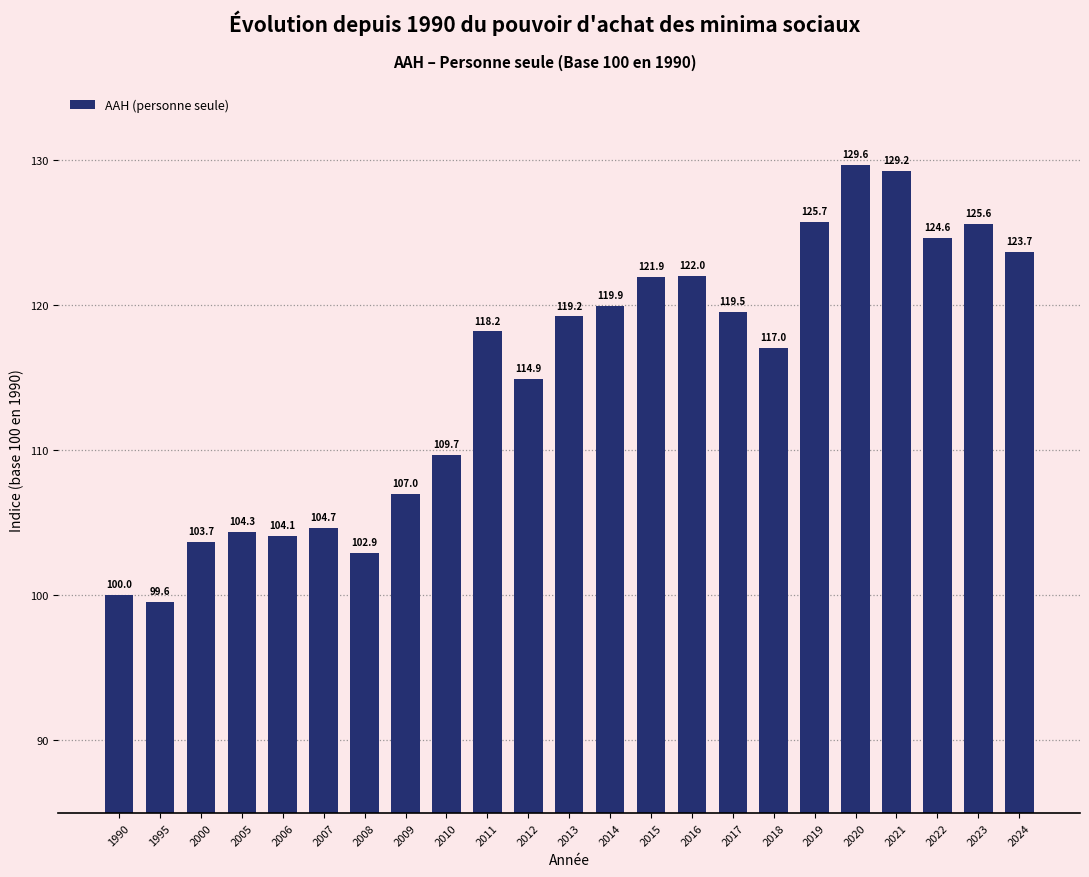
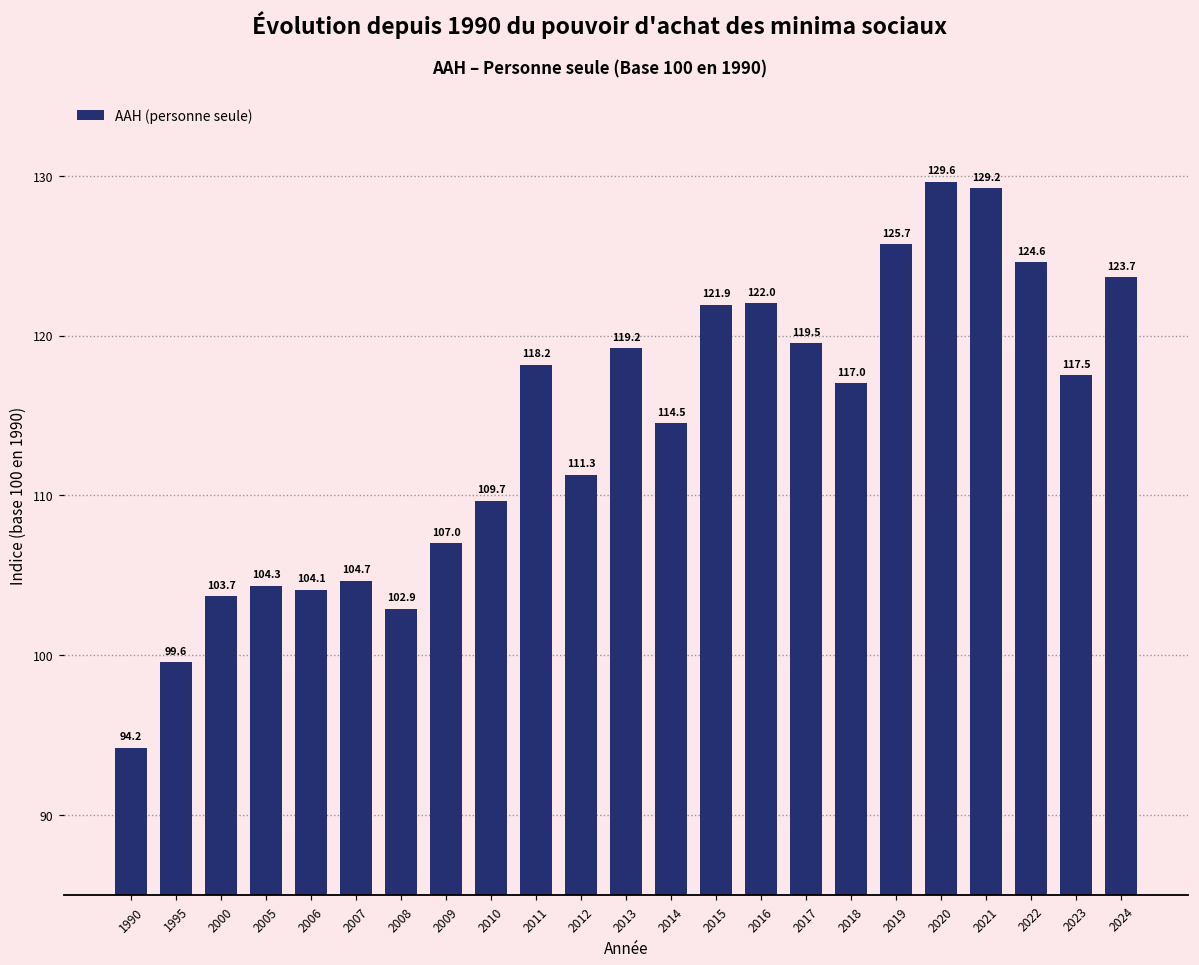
1990: 100.0 -> 94.2
2012: 114.9 -> 111.3
2014: 119.9 -> 114.5
2023: 125.6 -> 117.5
